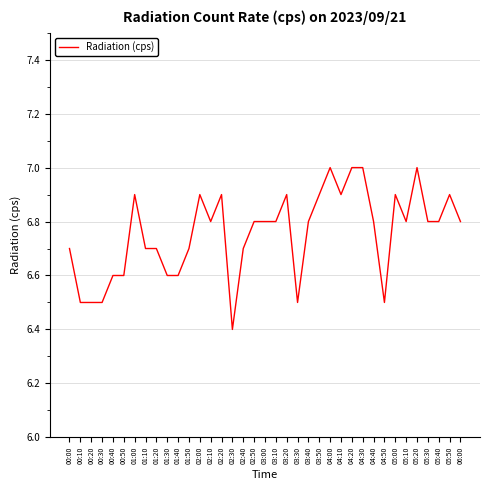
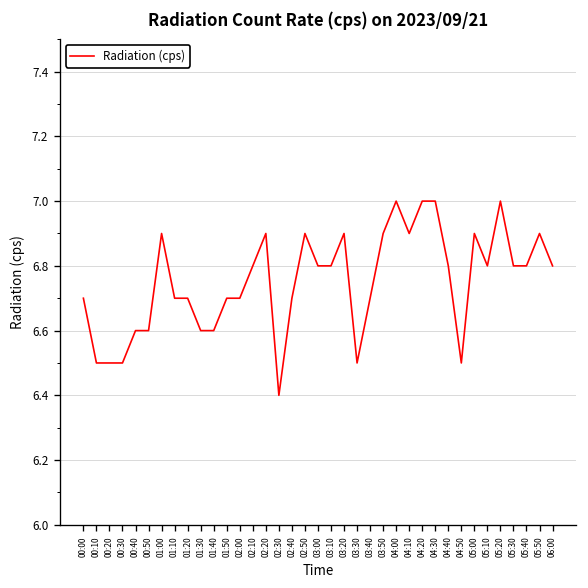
02:00: 6.9 -> 6.7
02:50: 6.8 -> 6.9
03:40: 6.8 -> 6.7
